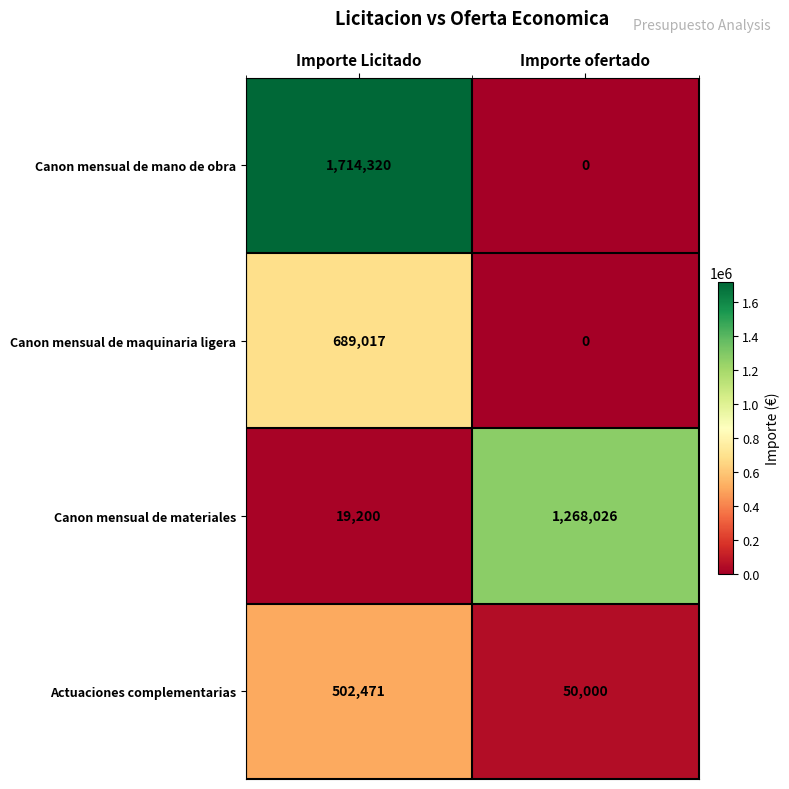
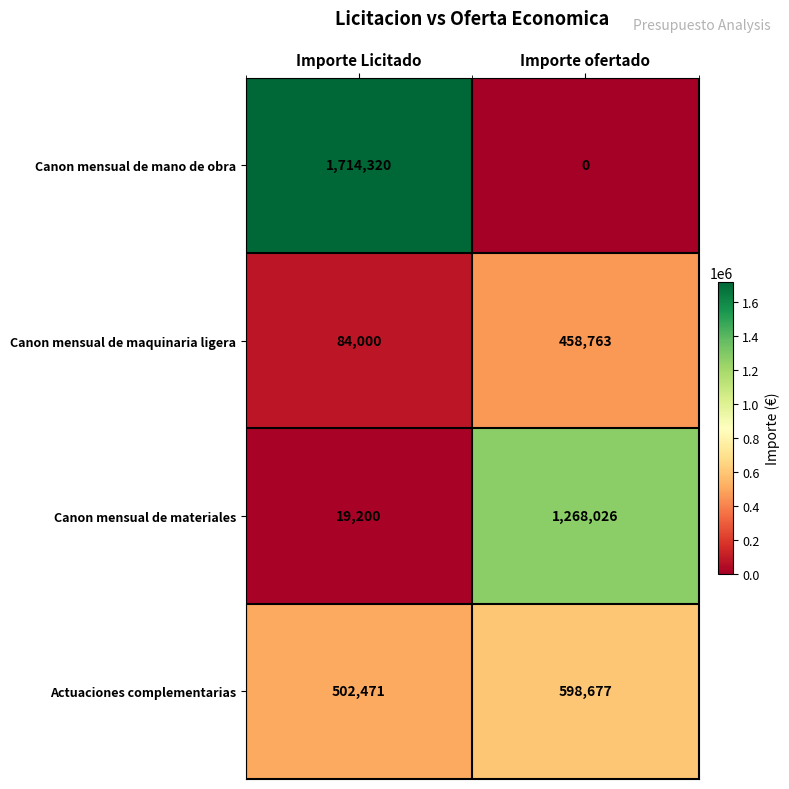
Canon mensual de maquinaria ligera, Importe Licitado: 689,017 -> 84,000
Canon mensual de maquinaria ligera, Importe ofertado: 0 -> 458,763
Actuaciones complementarias, Importe ofertado: 50,000 -> 598,677
